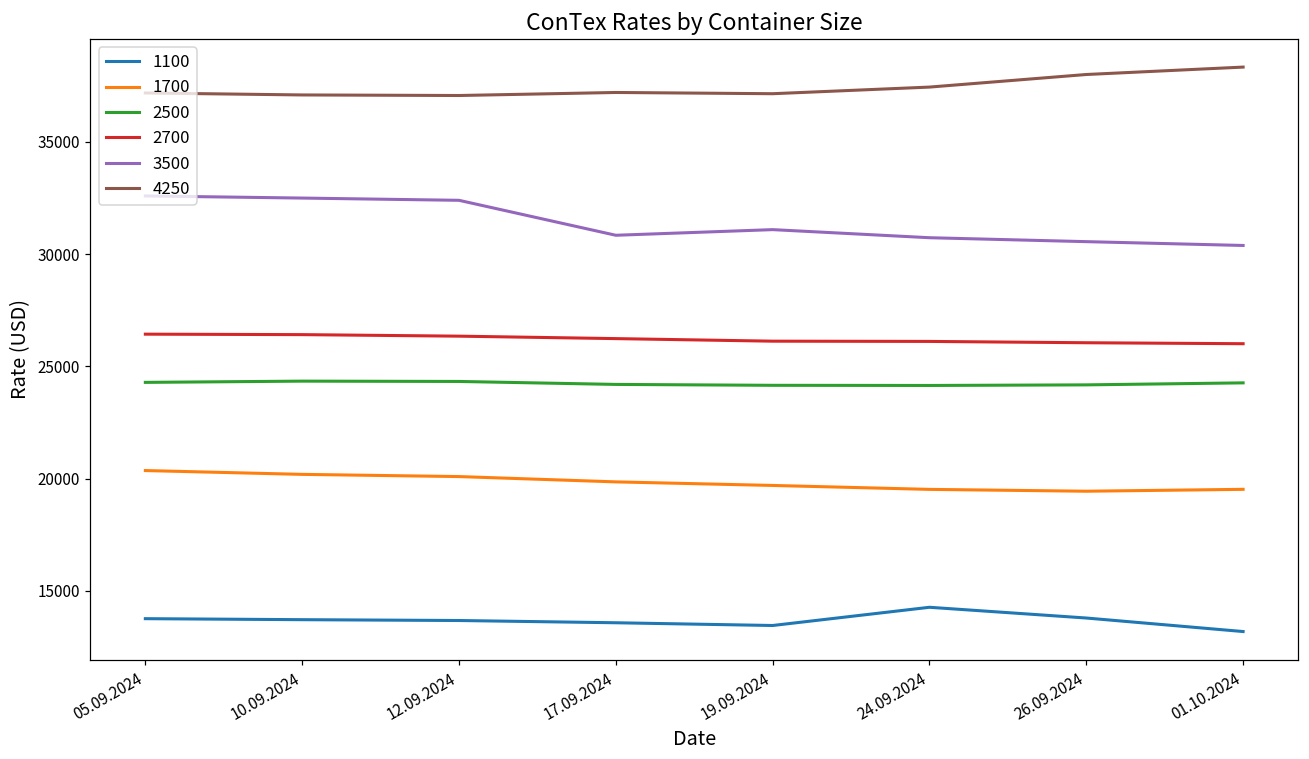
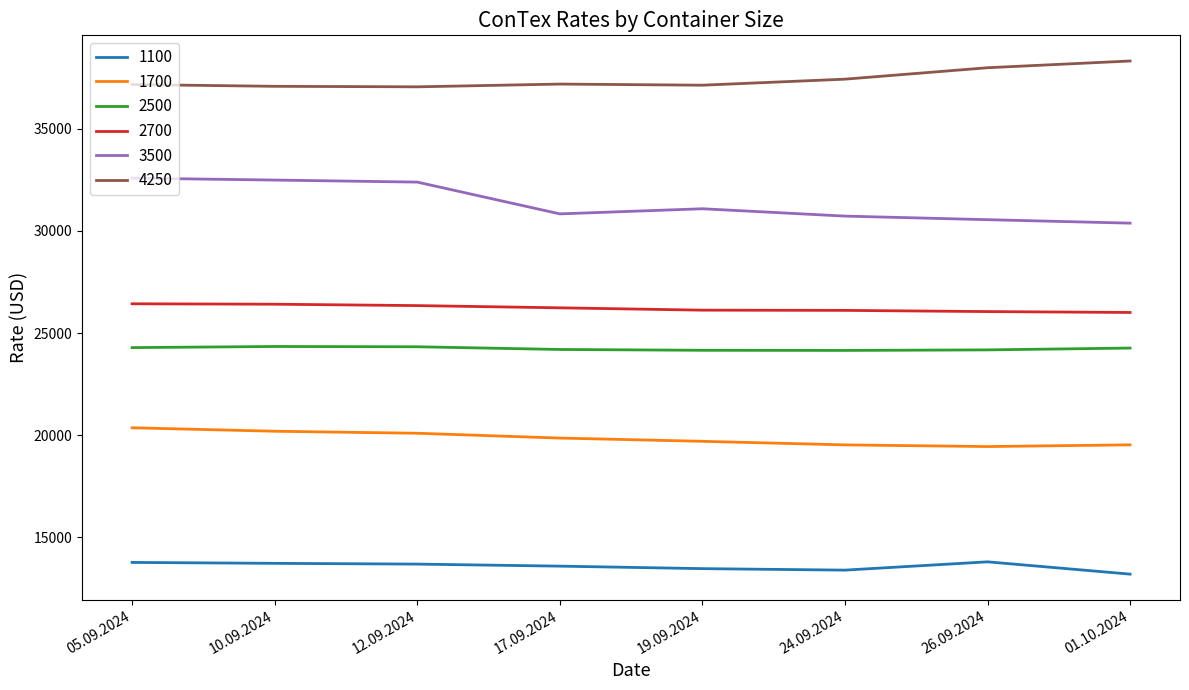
1100, 24.09.2024: 14300 -> 13400
